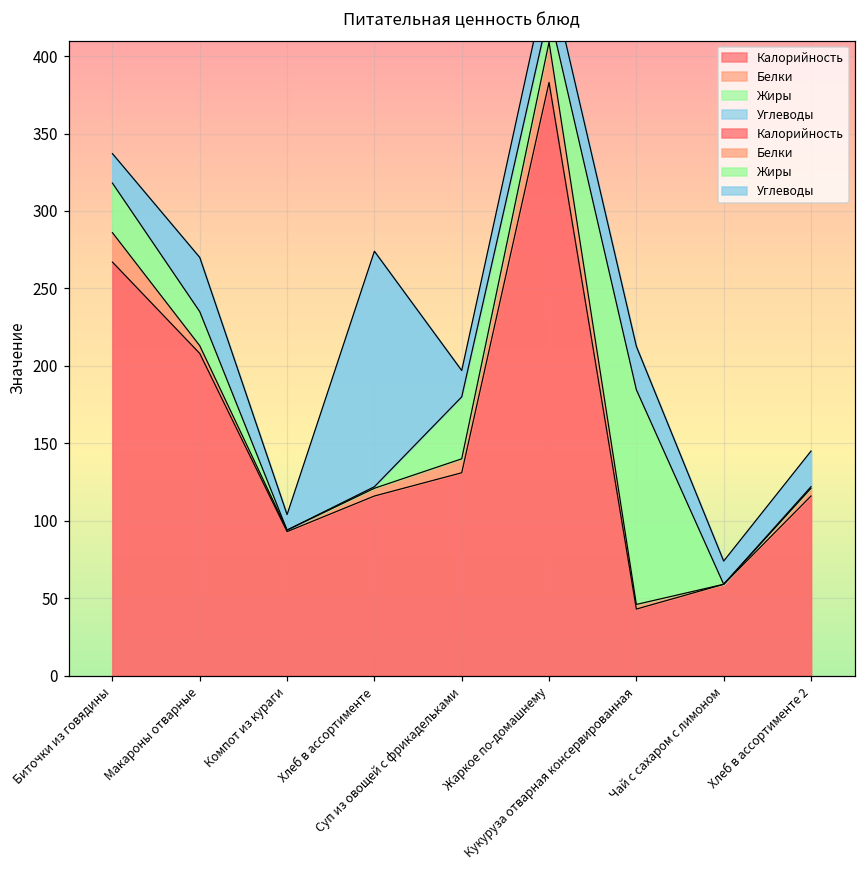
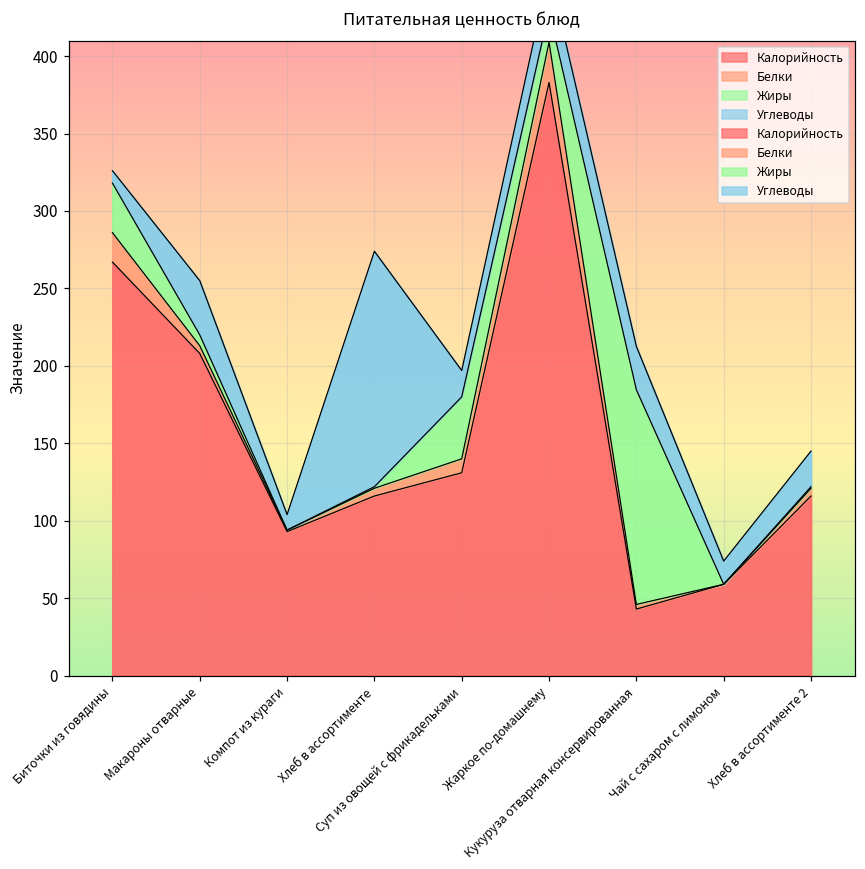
Углеводы, Биточки из говядины: 19 -> 8
Жиры, Макароны отварные: 22 -> 7
